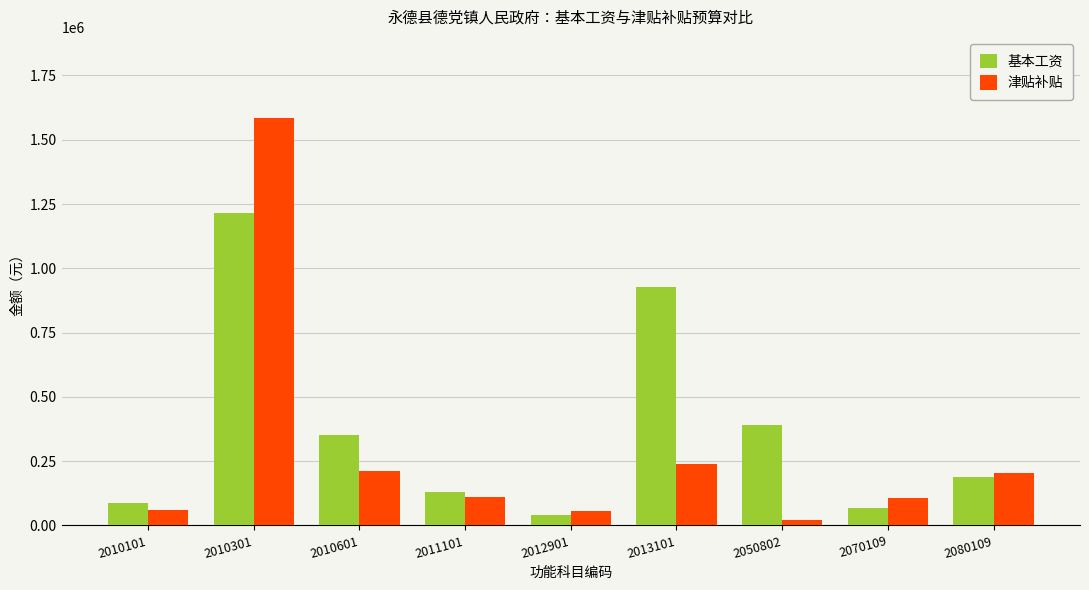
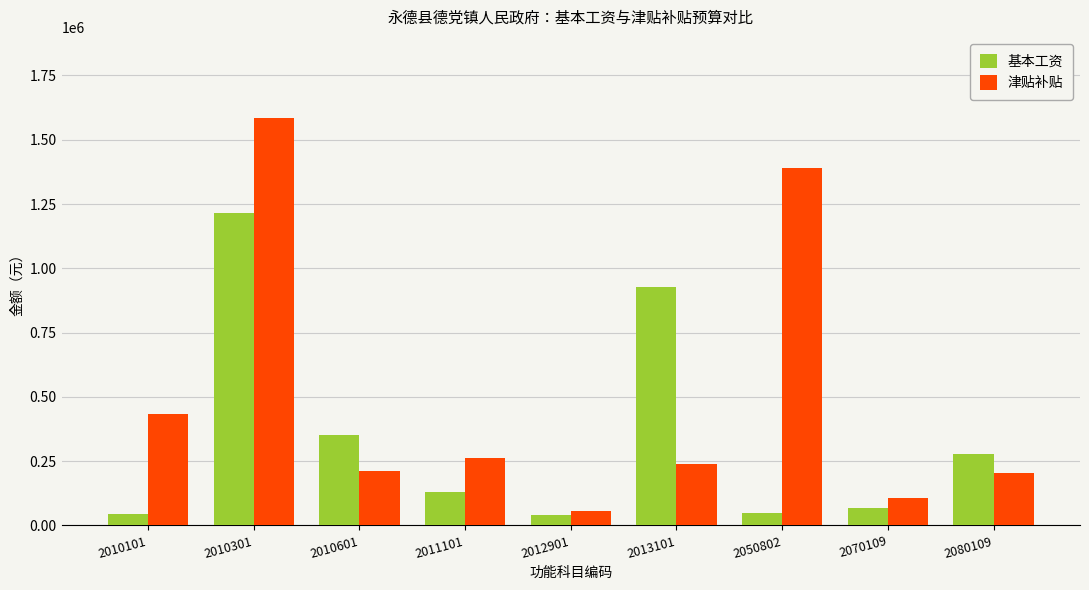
基本工资, 2010101: 90000 -> 40000
津贴补贴, 2010101: 60000 -> 430000
津贴补贴, 2011101: 110000 -> 260000
基本工资, 2050802: 390000 -> 50000
津贴补贴, 2050802: 20000 -> 1390000
基本工资, 2080109: 190000 -> 280000
